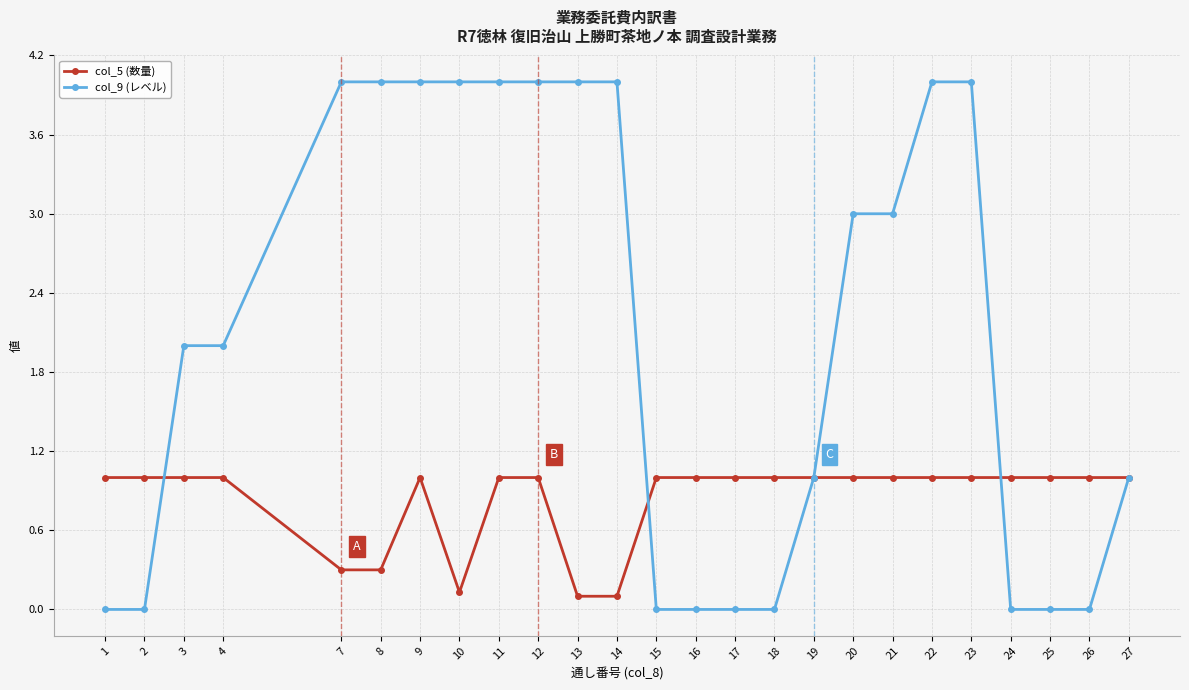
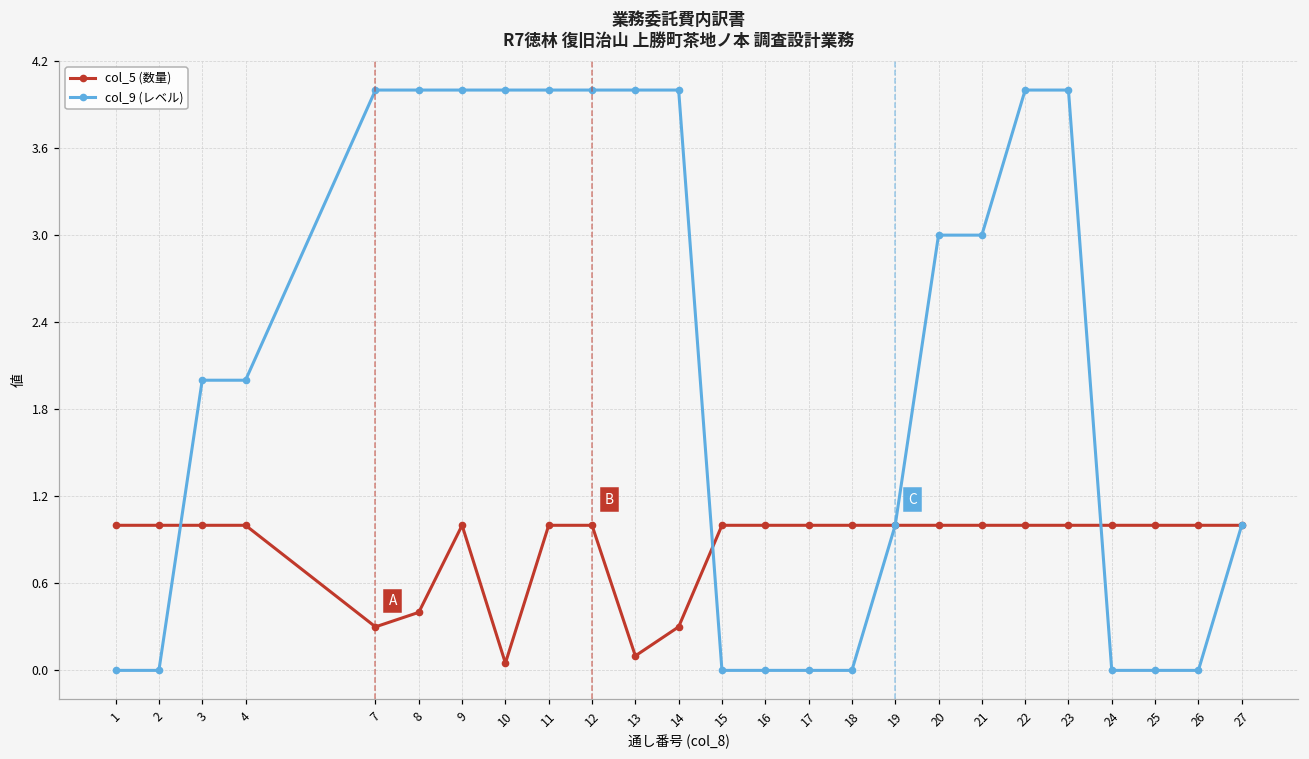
col_5 (数量), 8: 0.3 -> 0.4
col_5 (数量), 10: 0.13 -> 0.05
col_5 (数量), 14: 0.1 -> 0.3
